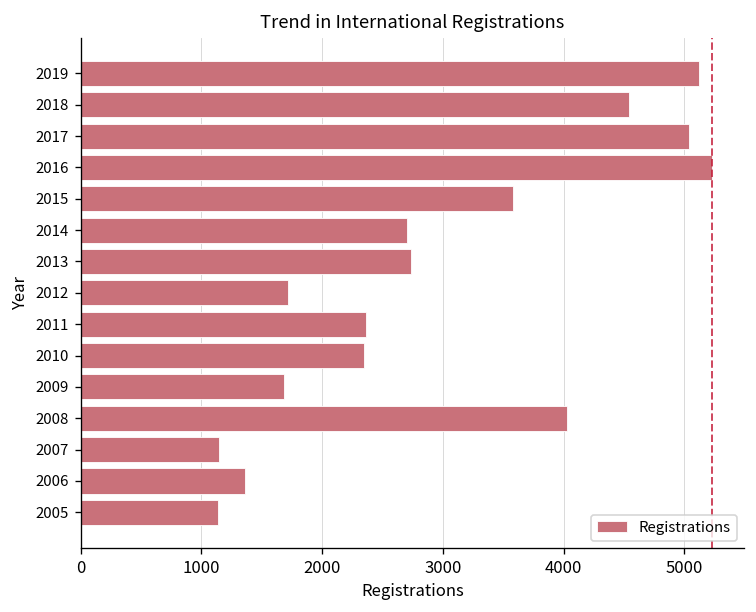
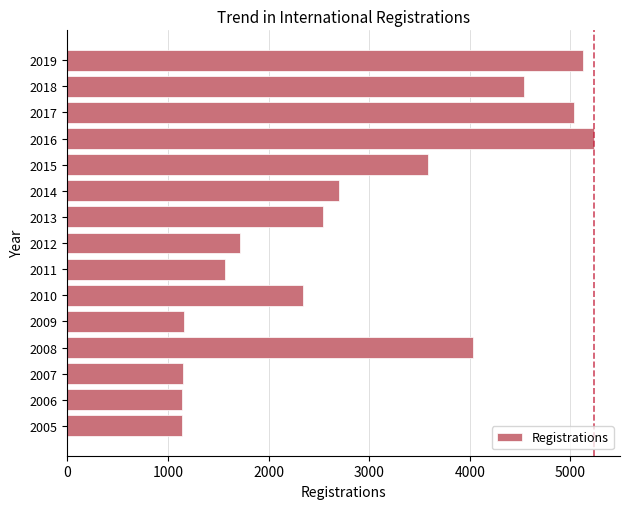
2013: 2740 -> 2540
2011: 2360 -> 1570
2009: 1680 -> 1160
2006: 1360 -> 1140
